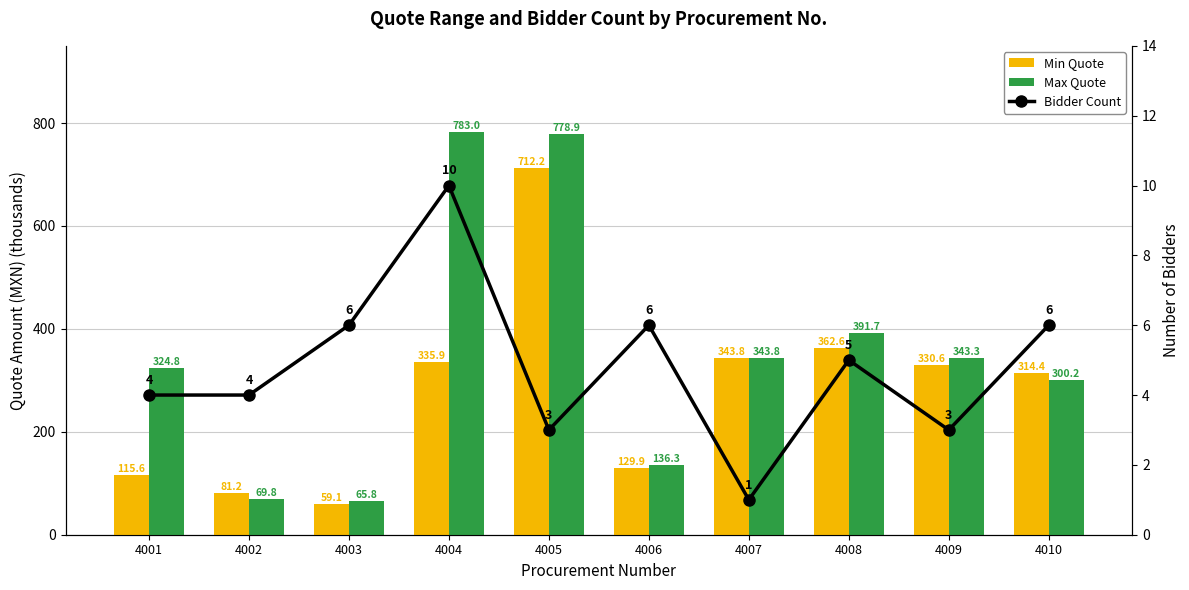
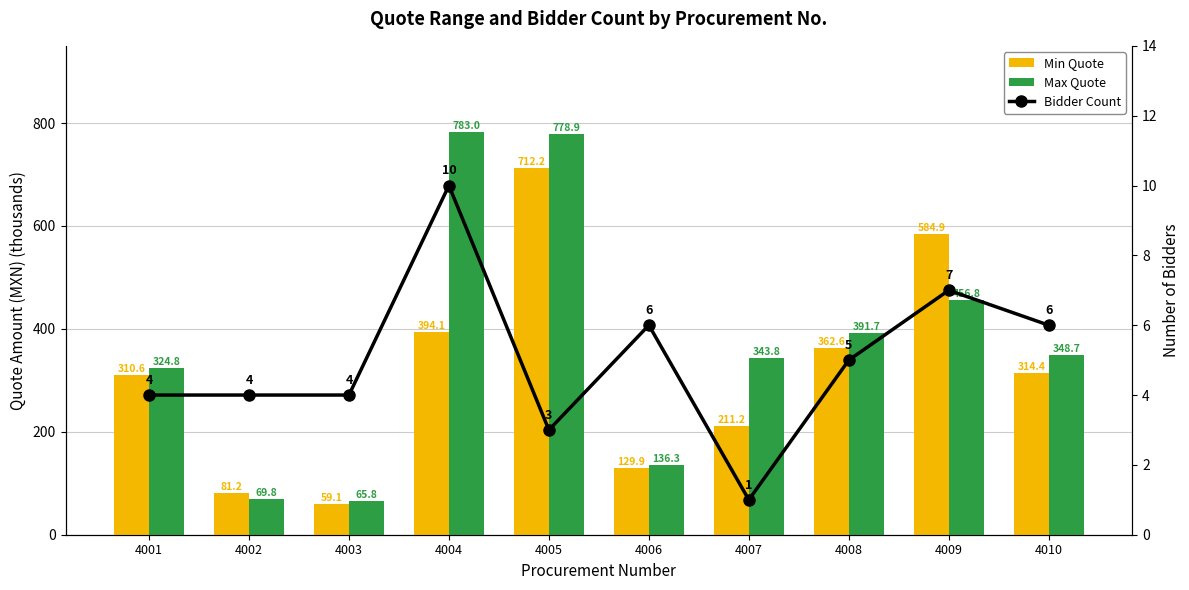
Min Quote, 4001: 115.6 -> 310.6
Min Quote, 4004: 335.9 -> 394.1
Min Quote, 4007: 343.8 -> 211.2
Min Quote, 4009: 330.6 -> 584.9
Max Quote, 4009: 343.3 -> 456.8
Max Quote, 4010: 300.2 -> 348.7
Bidder Count, 4003: 6 -> 4
Bidder Count, 4009: 3 -> 7
